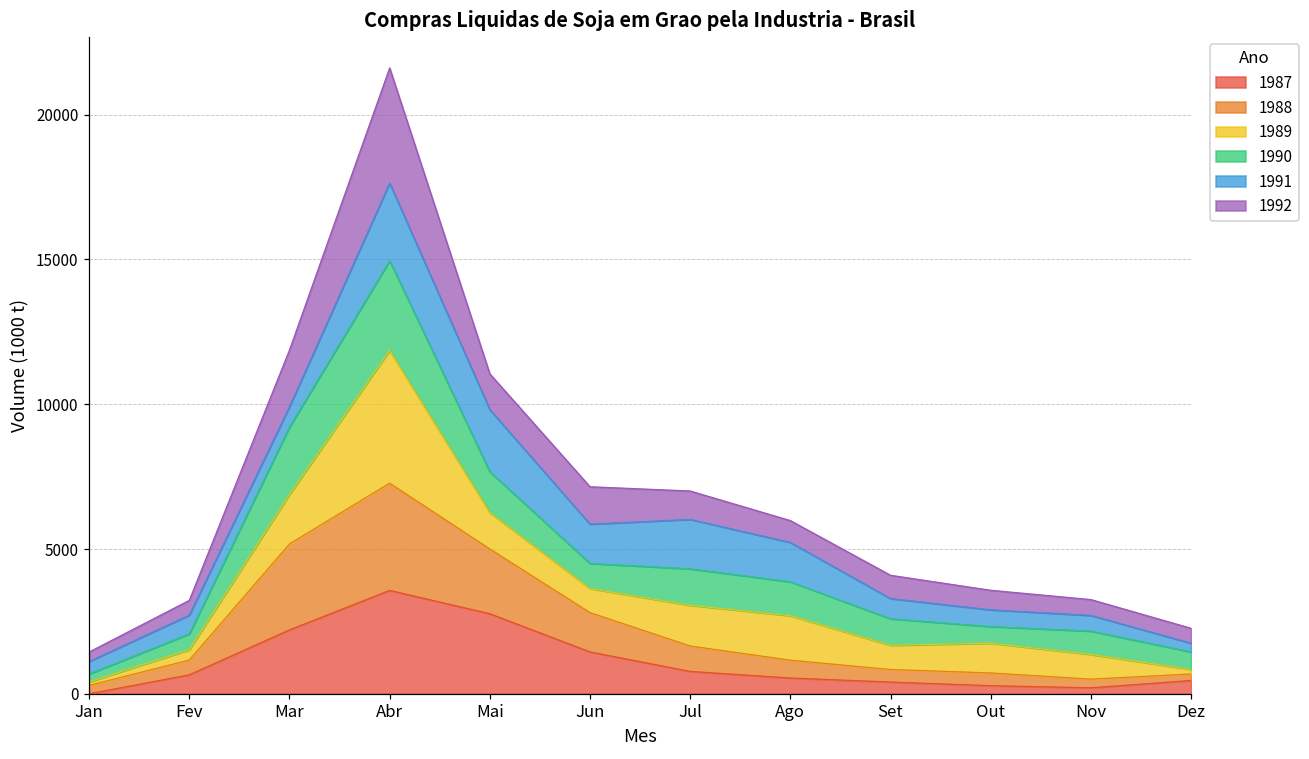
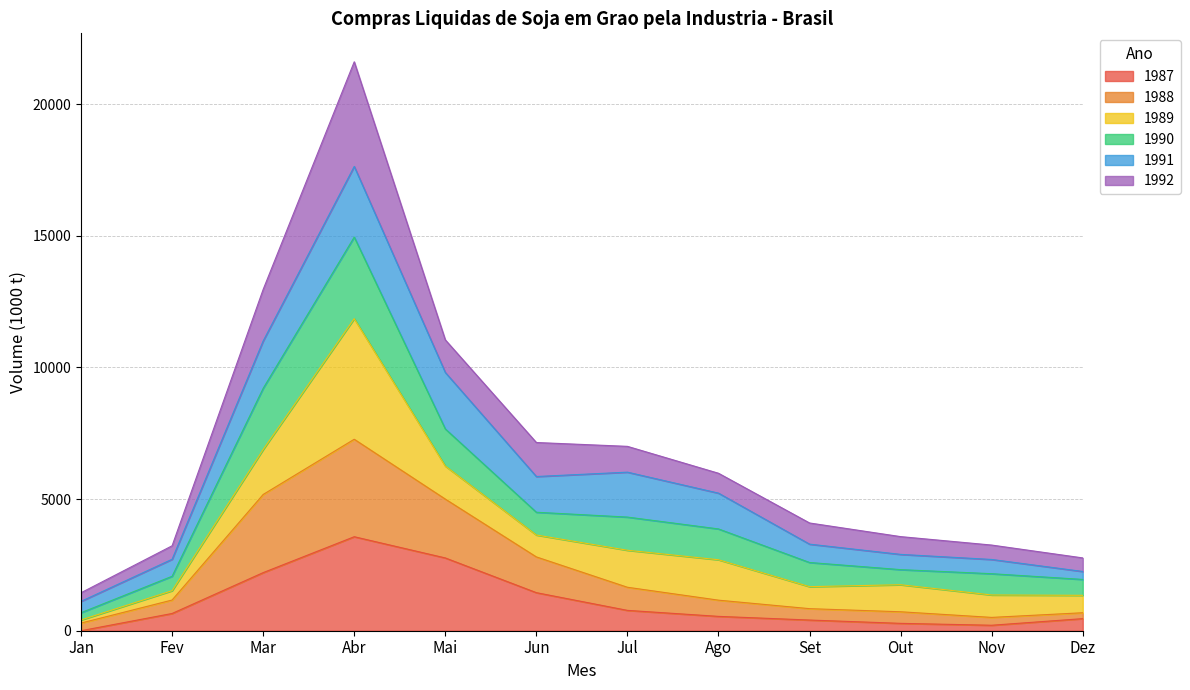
1991, Mar: 700 -> 1800
1989, Dez: 200 -> 700
